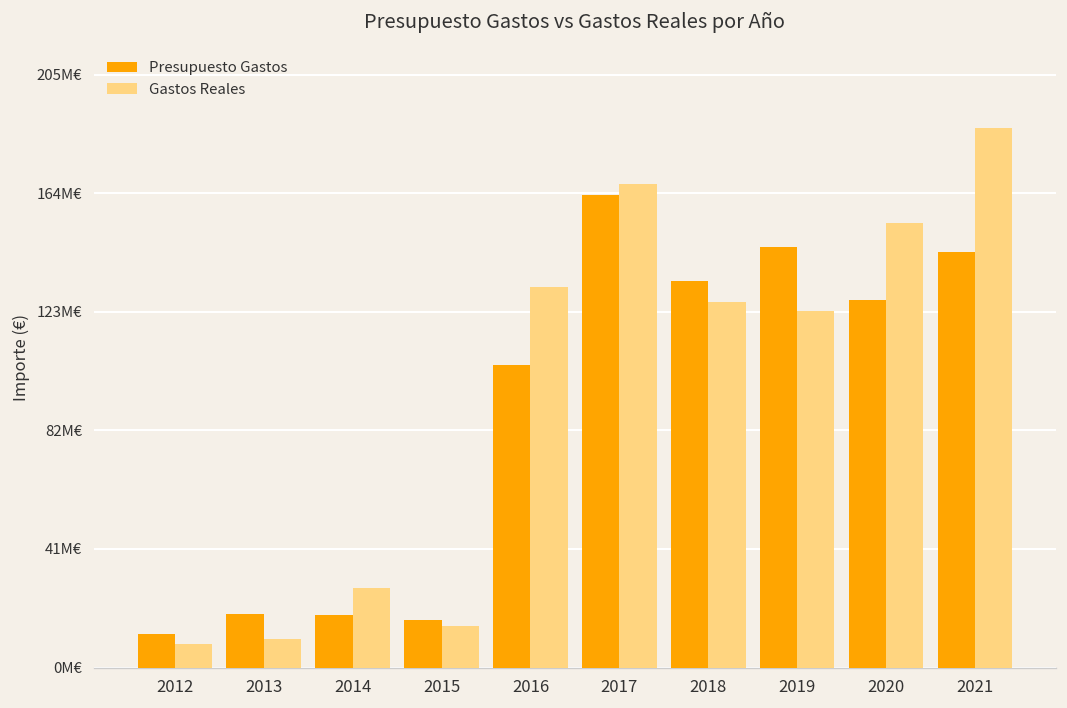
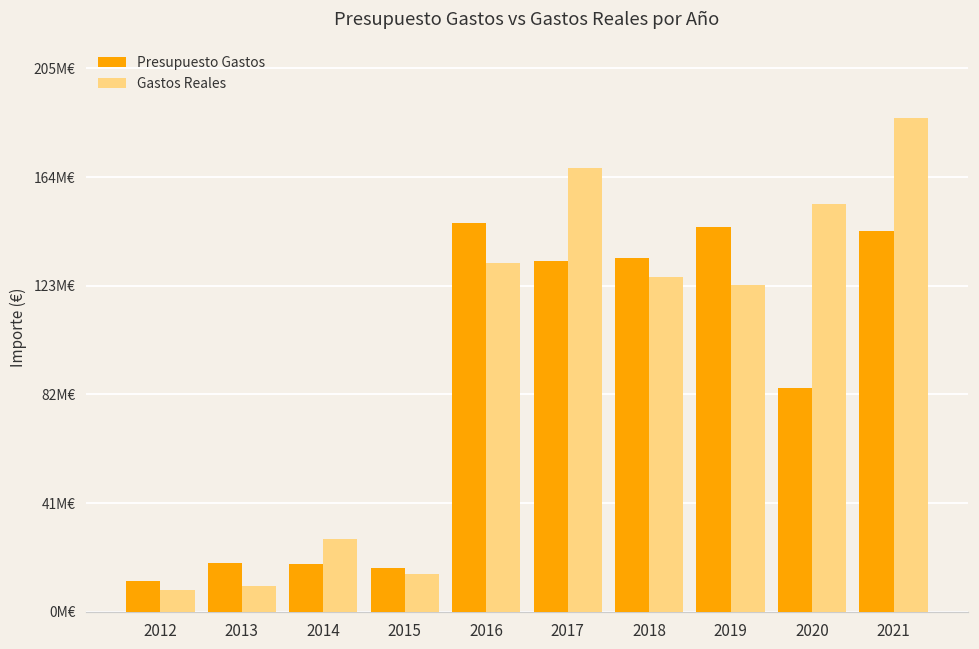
Presupuesto Gastos, 2016: 104M€ -> 146M€
Presupuesto Gastos, 2017: 163M€ -> 132M€
Presupuesto Gastos, 2020: 127M€ -> 84M€
